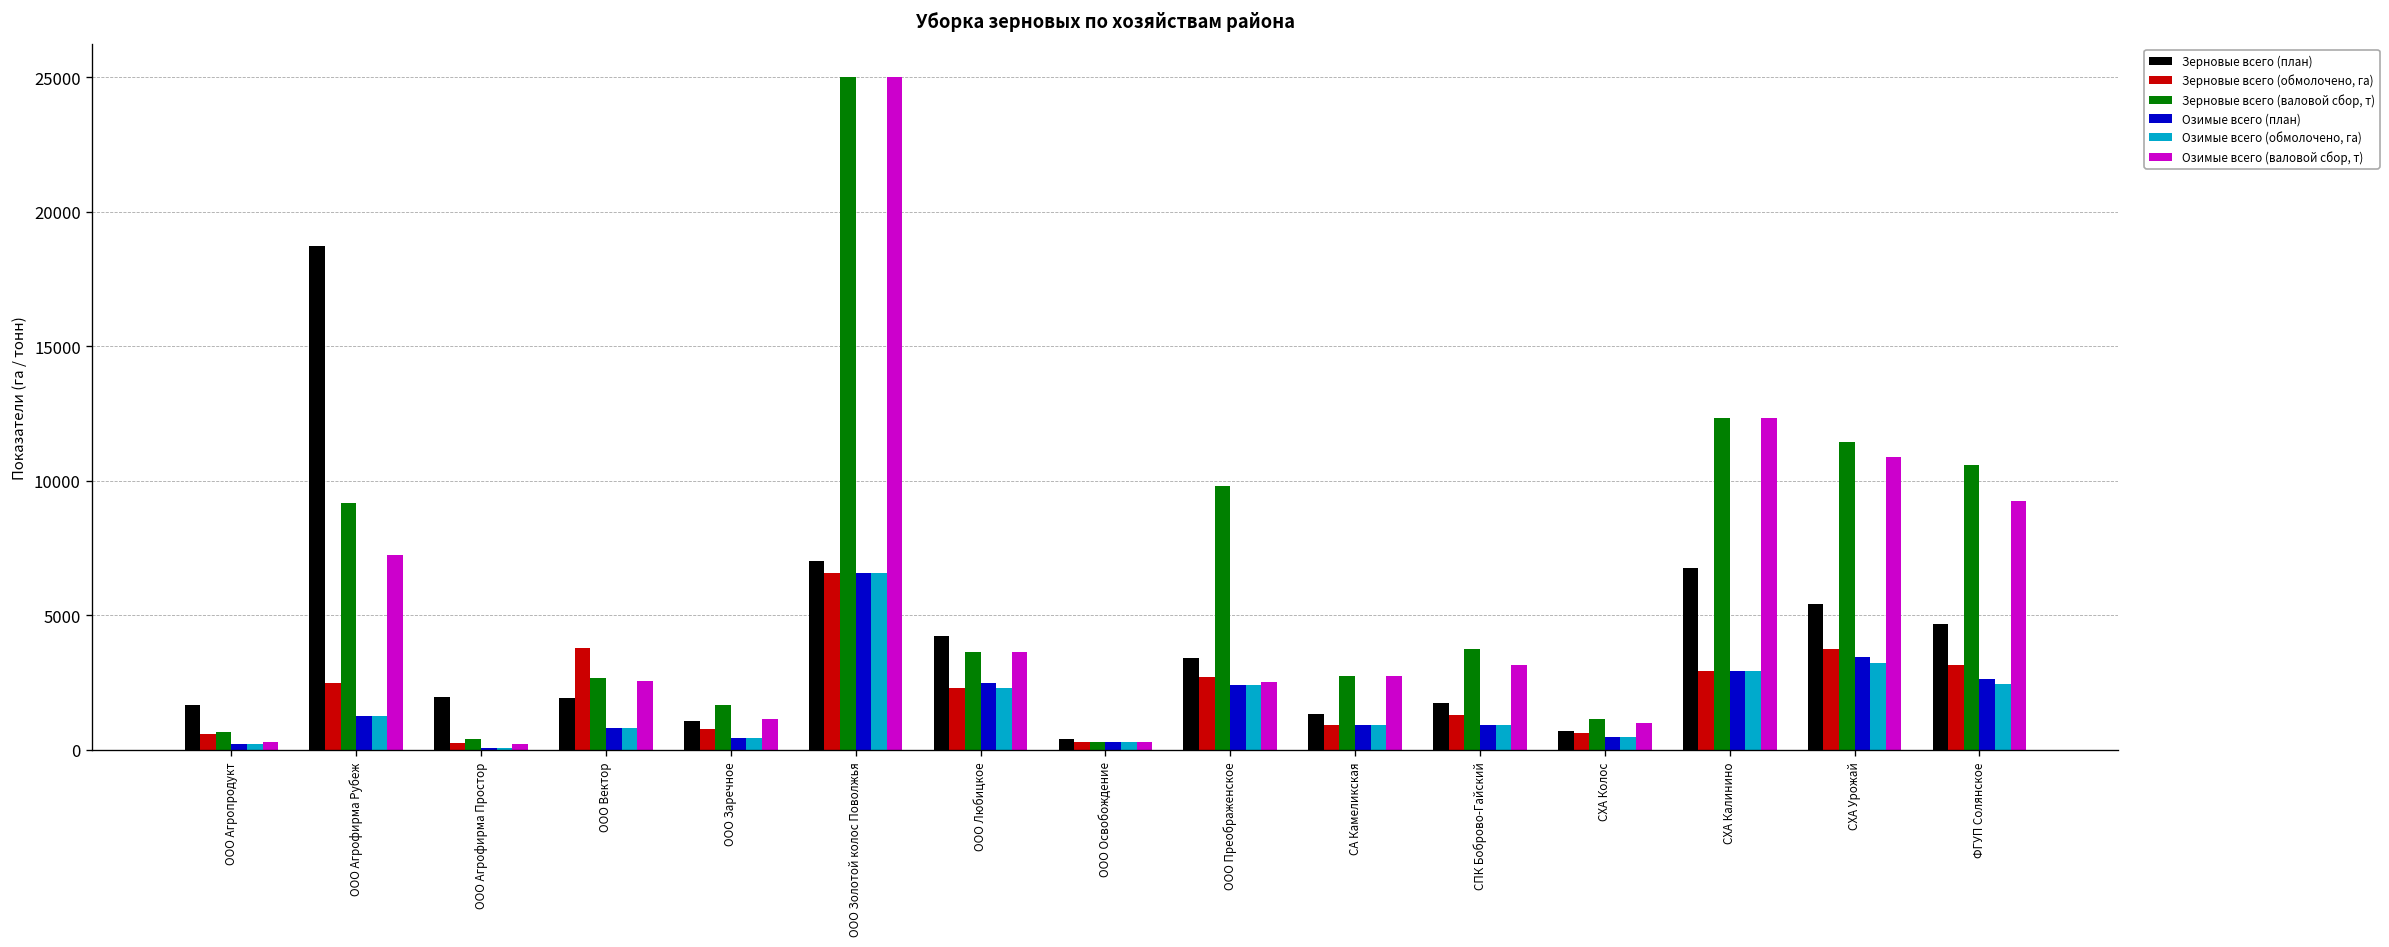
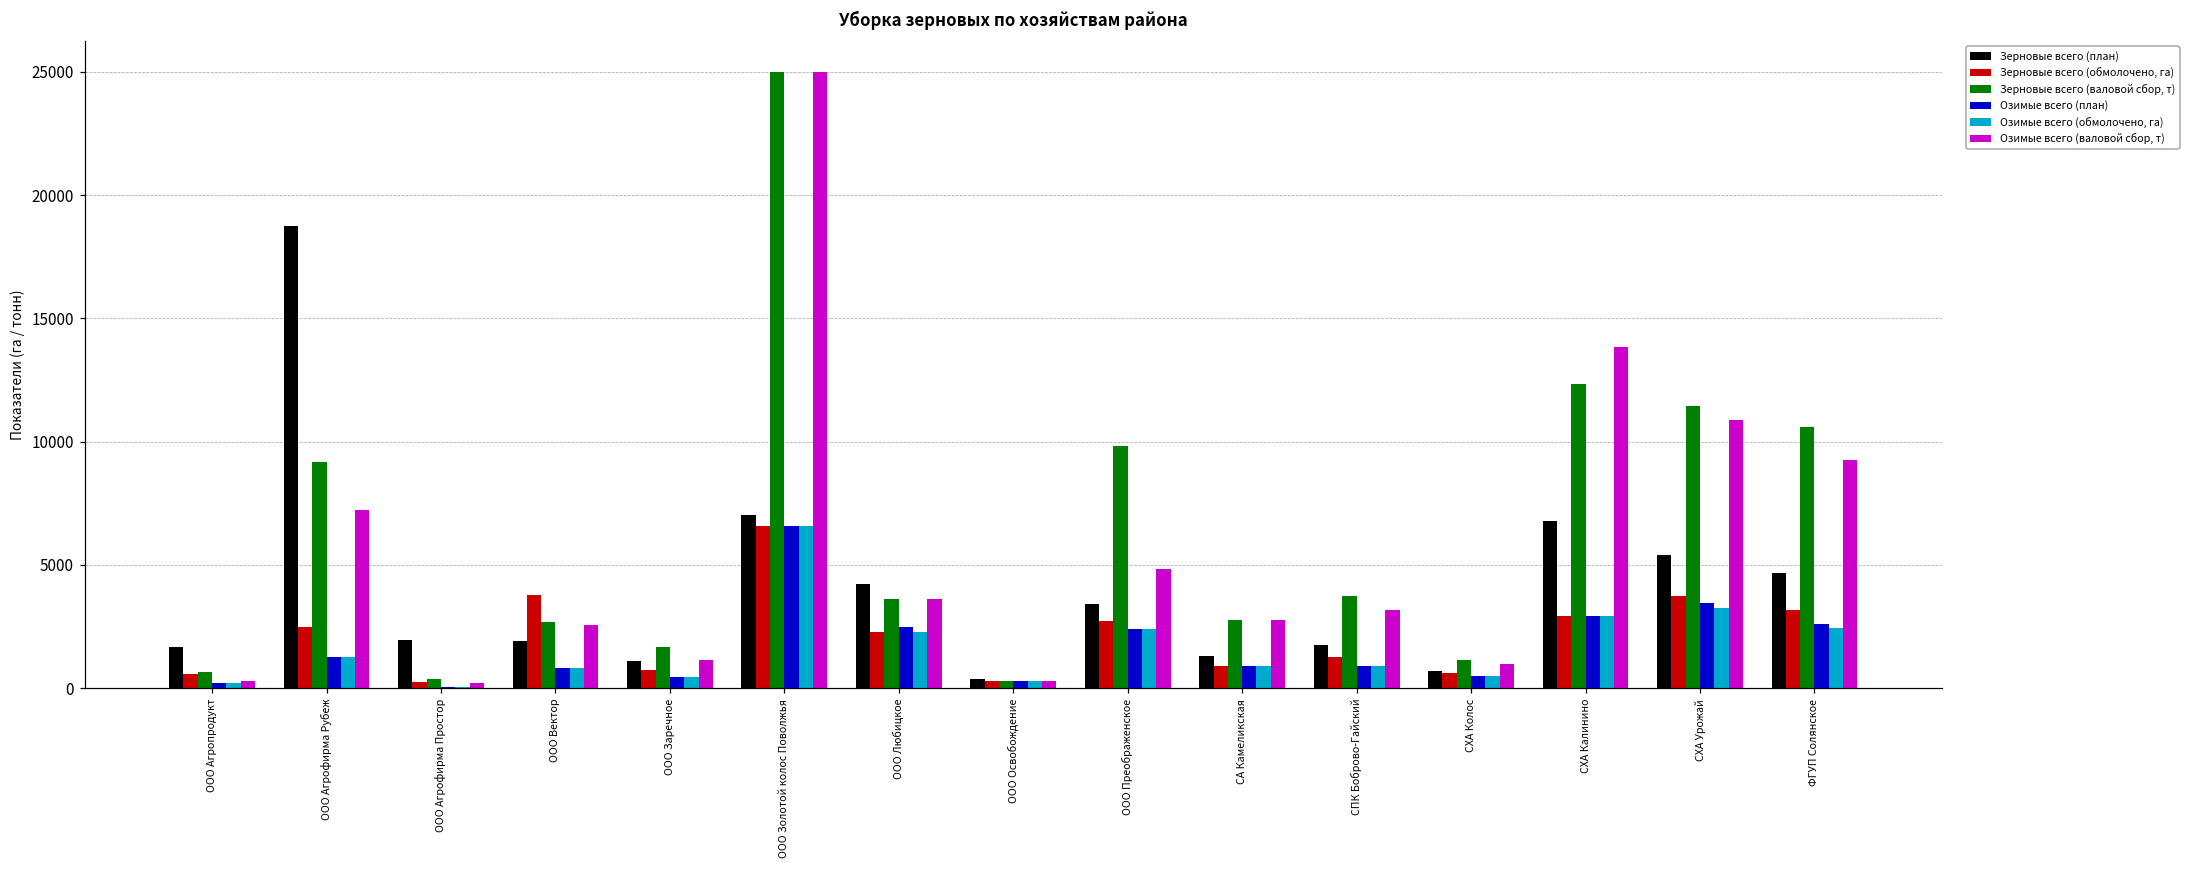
Озимые всего (валовой сбор, т), ООО Преображенское: 2500 -> 4800
Озимые всего (валовой сбор, т), СХА Калинино: 12300 -> 13900
